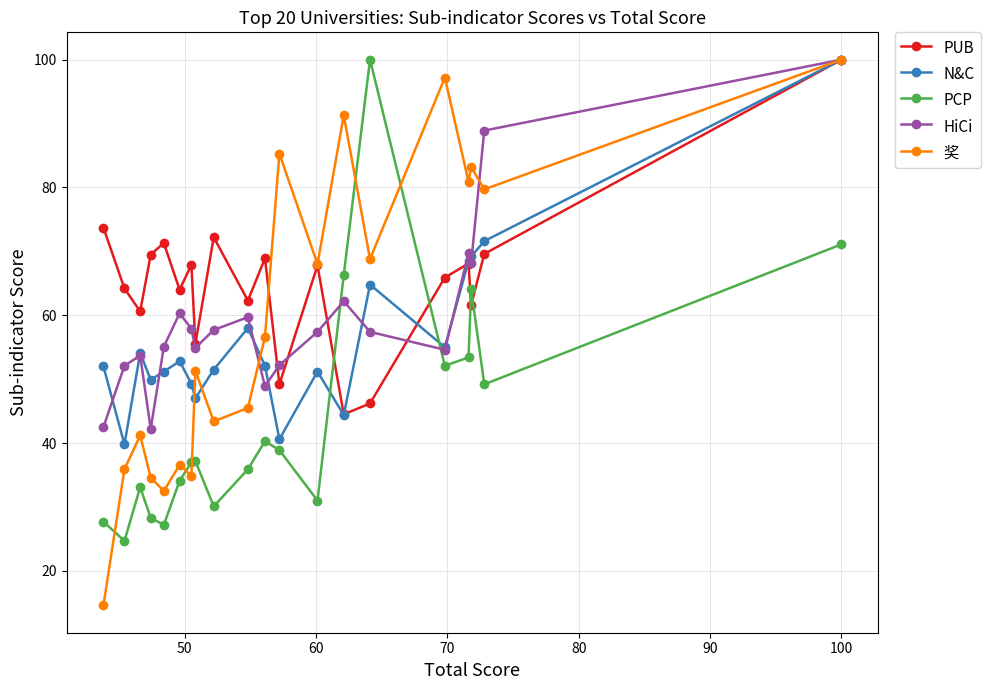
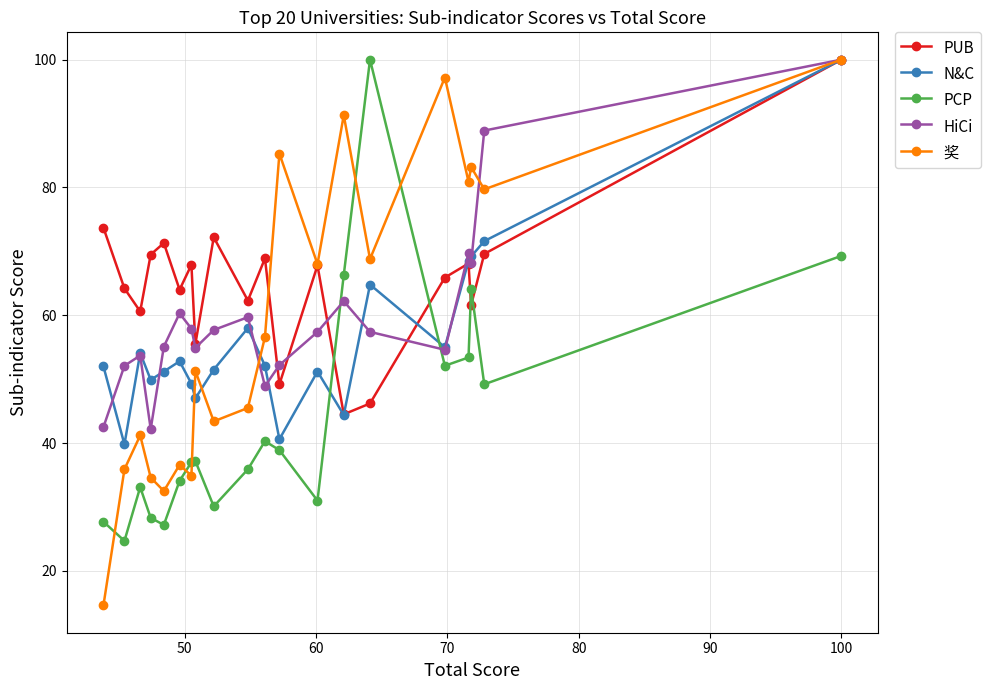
PCP, 100: 71 -> 69
